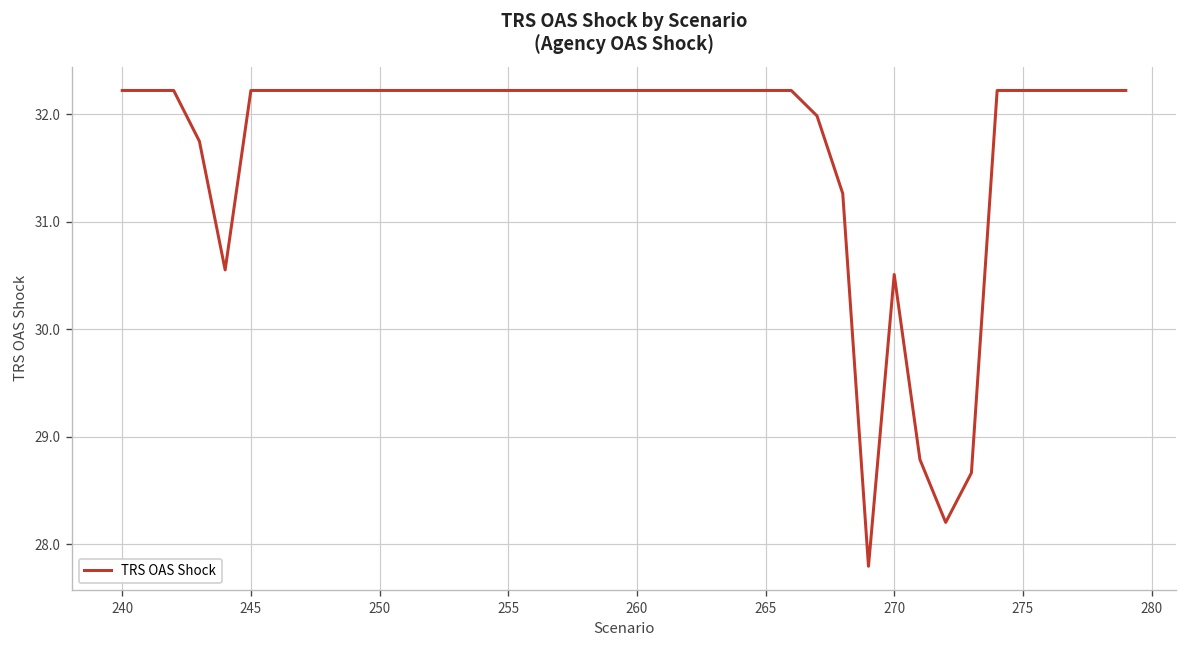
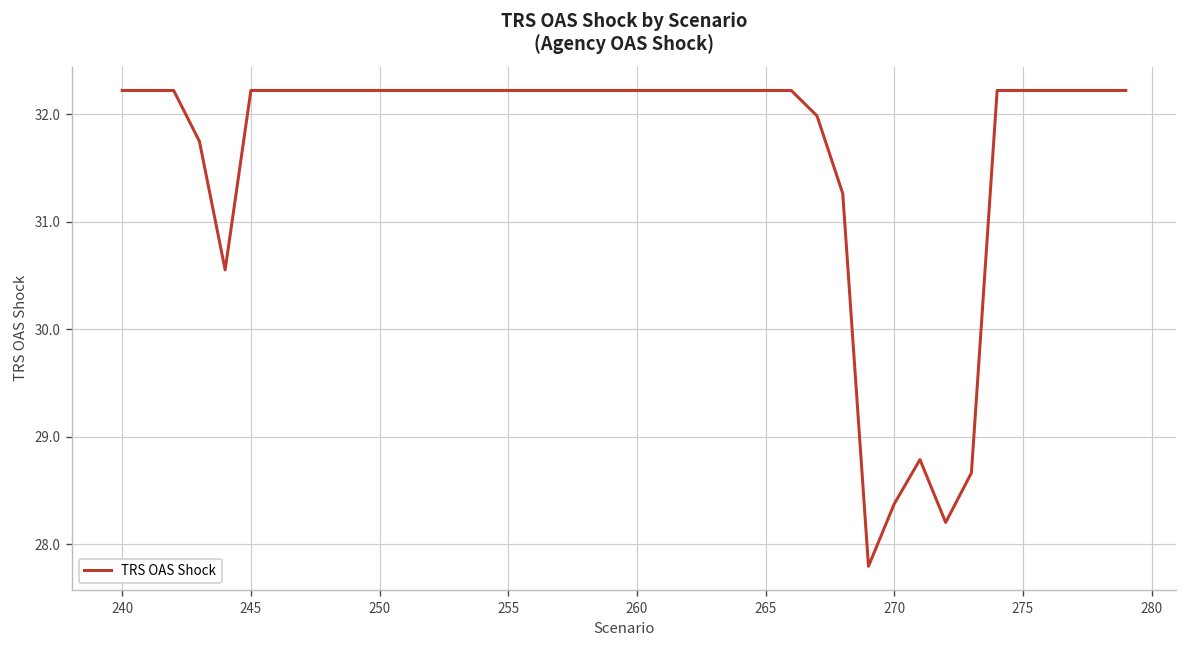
270: 30.5 -> 28.4
